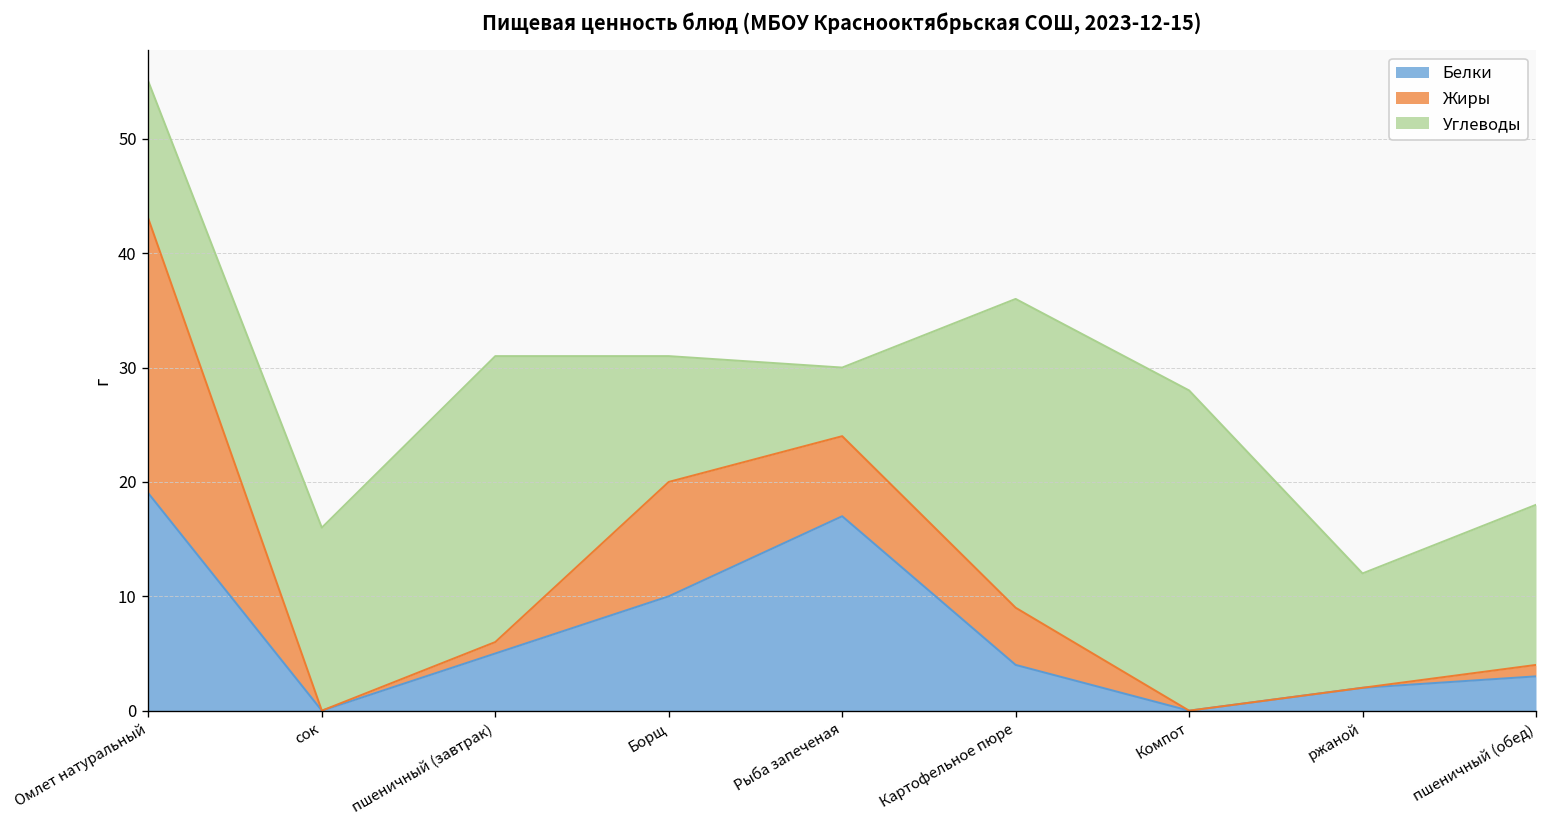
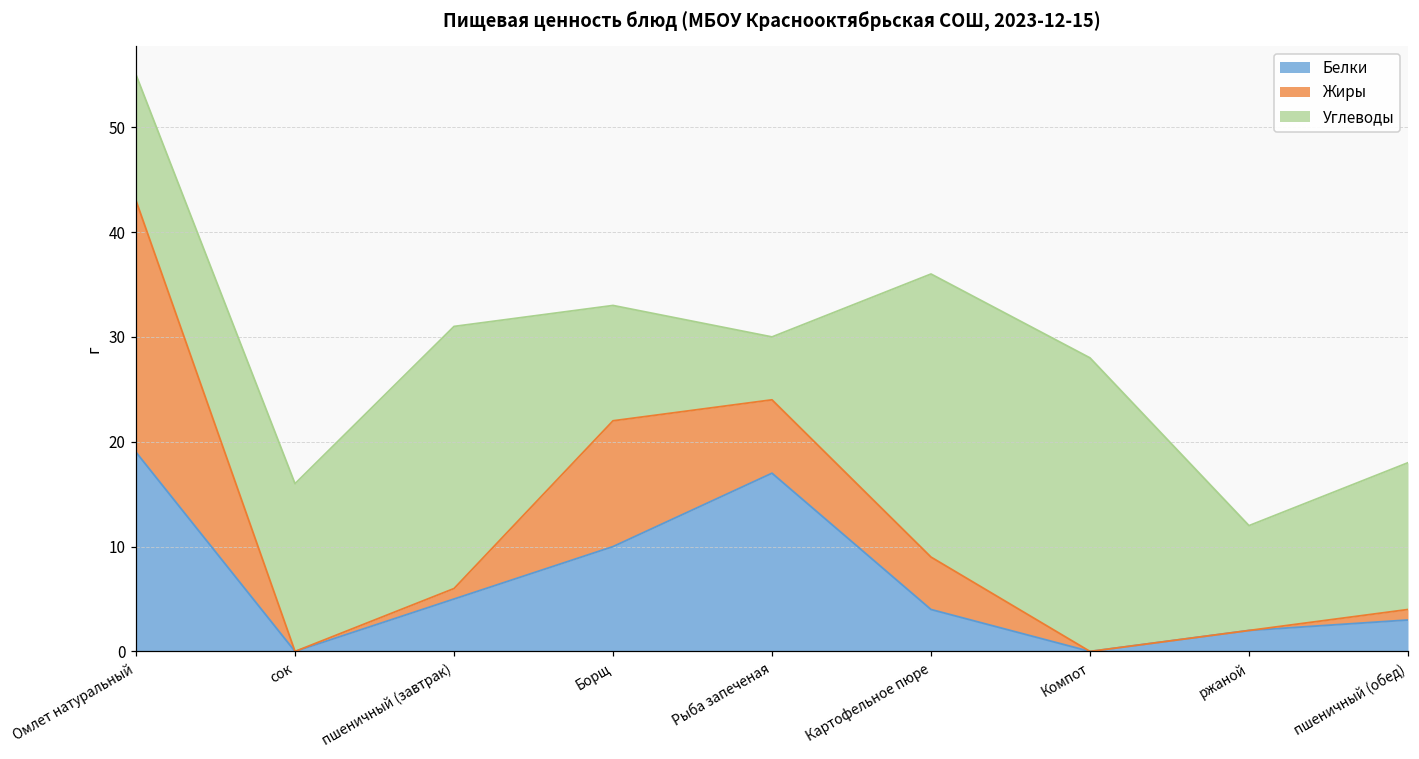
Жиры, Борщ: 10 -> 12
